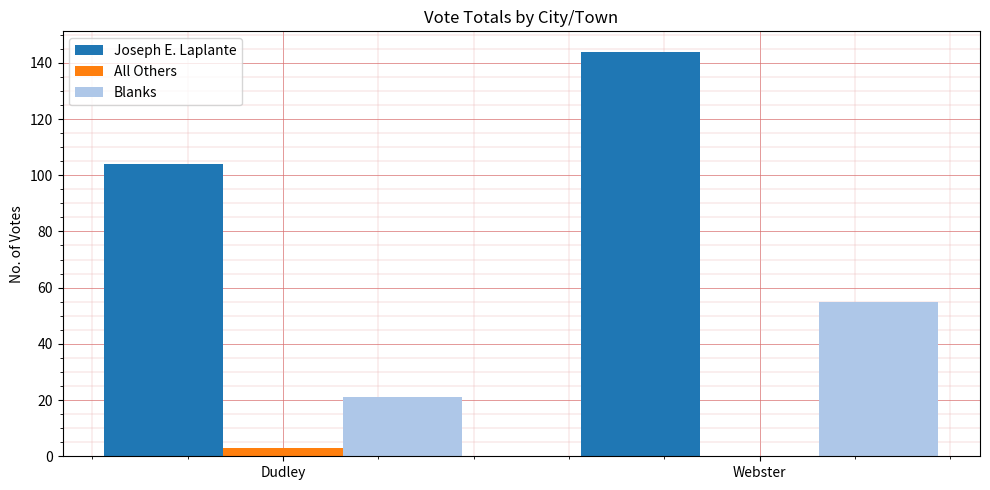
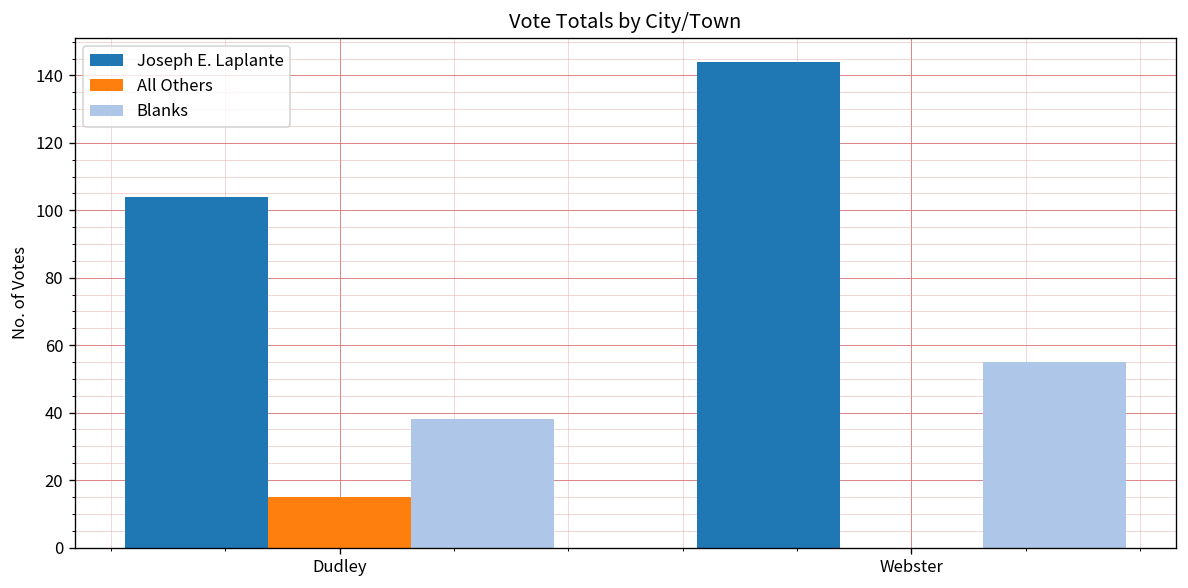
All Others, Dudley: 3 -> 15
Blanks, Dudley: 21 -> 38
